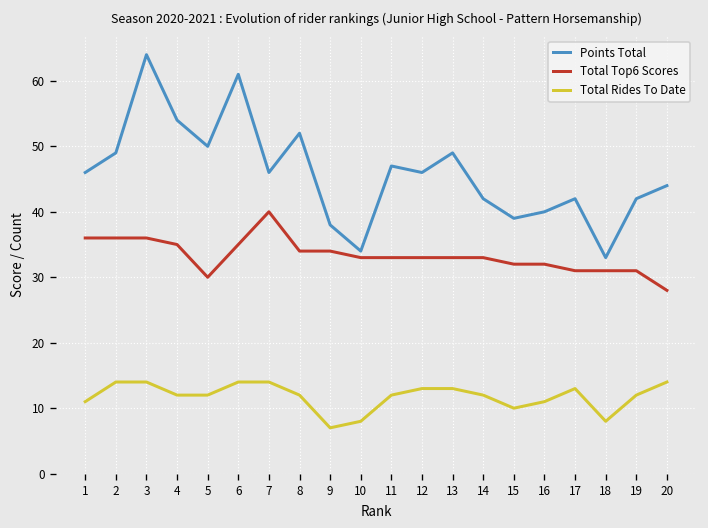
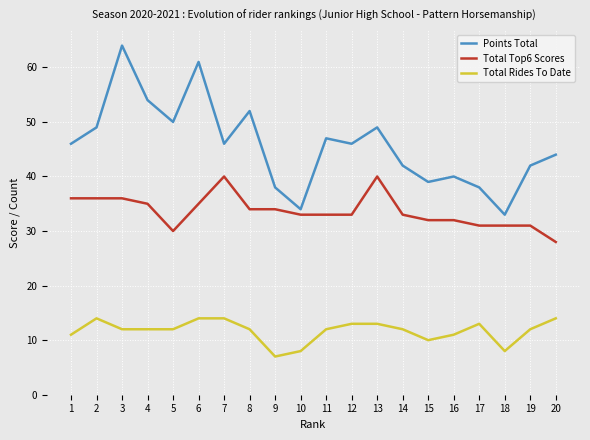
Total Rides To Date, 3: 14 -> 12
Total Top6 Scores, 13: 33 -> 40
Points Total, 17: 42 -> 38
